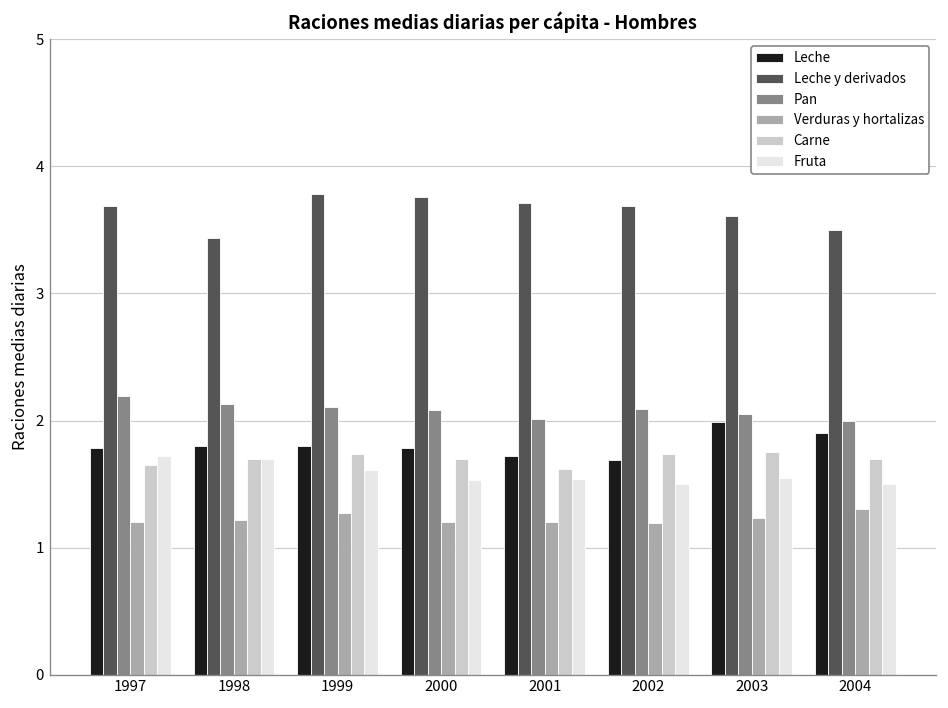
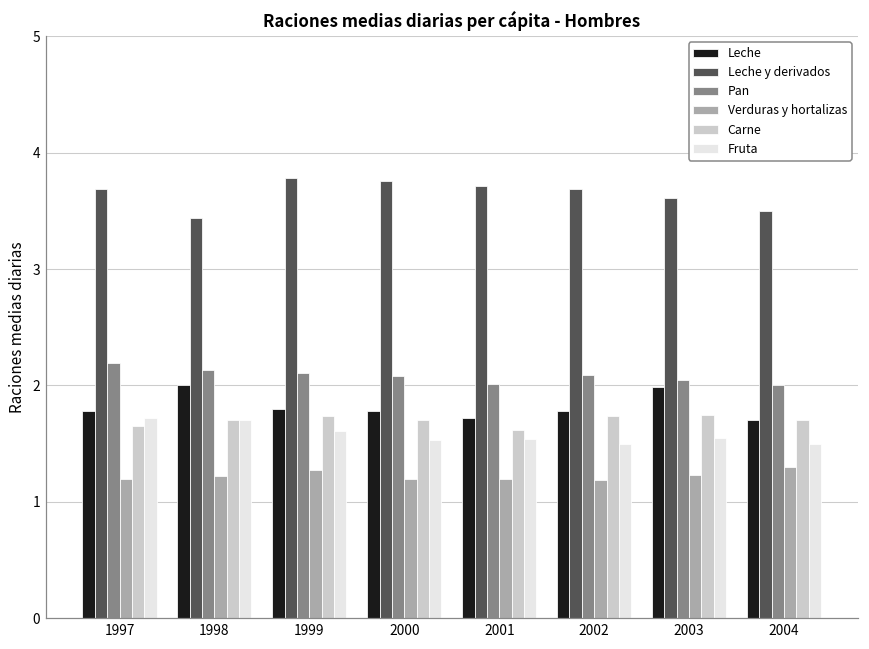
Leche, 1998: 1.8 -> 2.0
Leche, 2002: 1.69 -> 1.78
Leche, 2004: 1.9 -> 1.7
